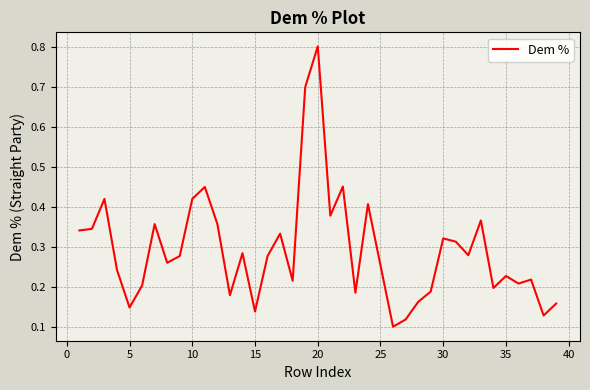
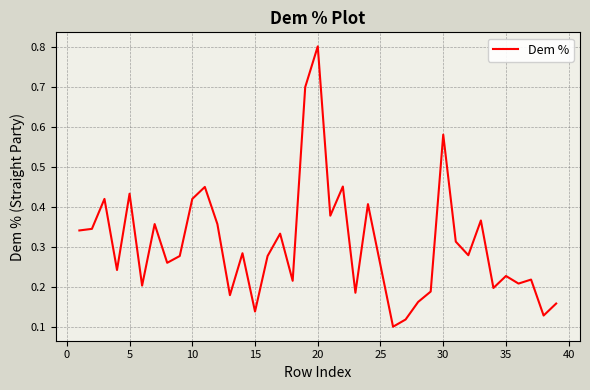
5: 0.15 -> 0.43
30: 0.32 -> 0.58
